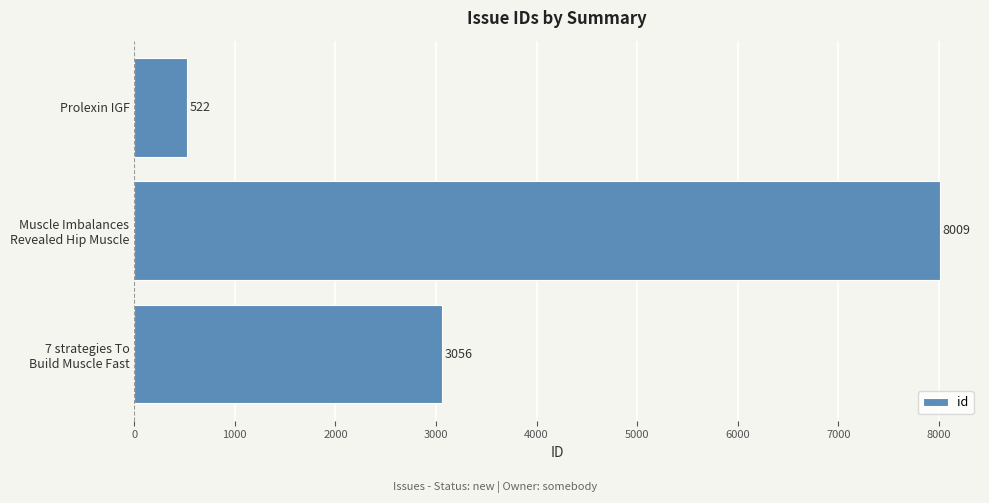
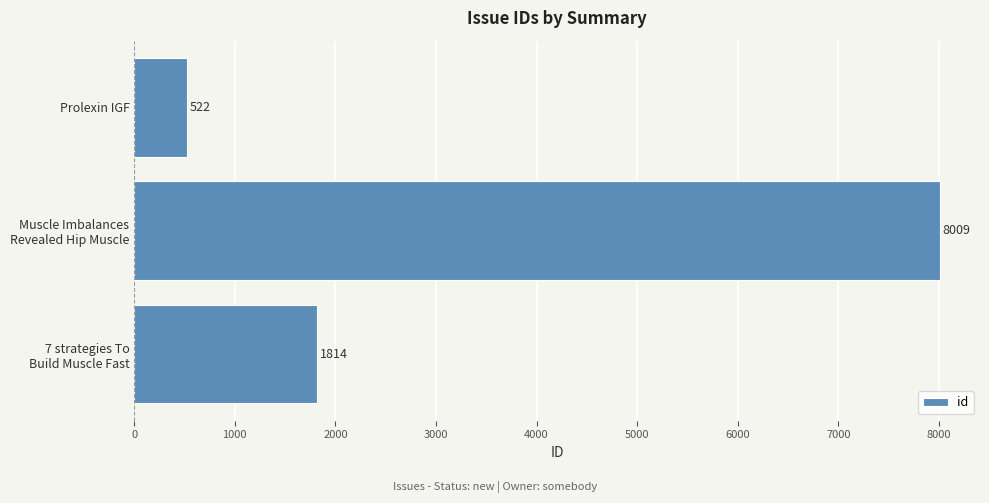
7 strategies To Build Muscle Fast: 3056 -> 1814
